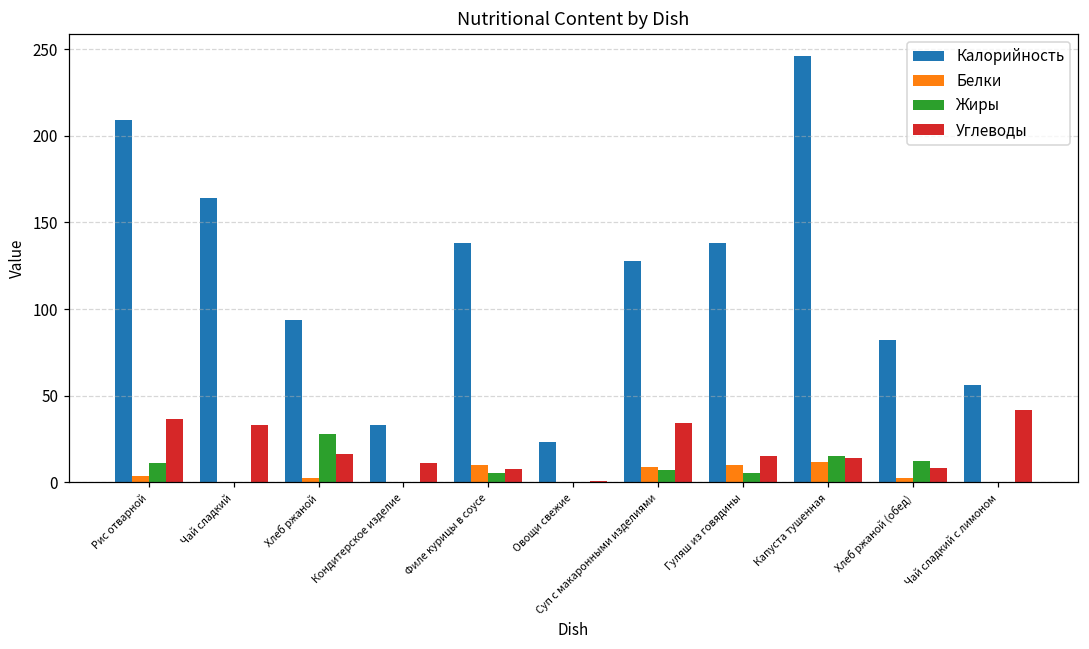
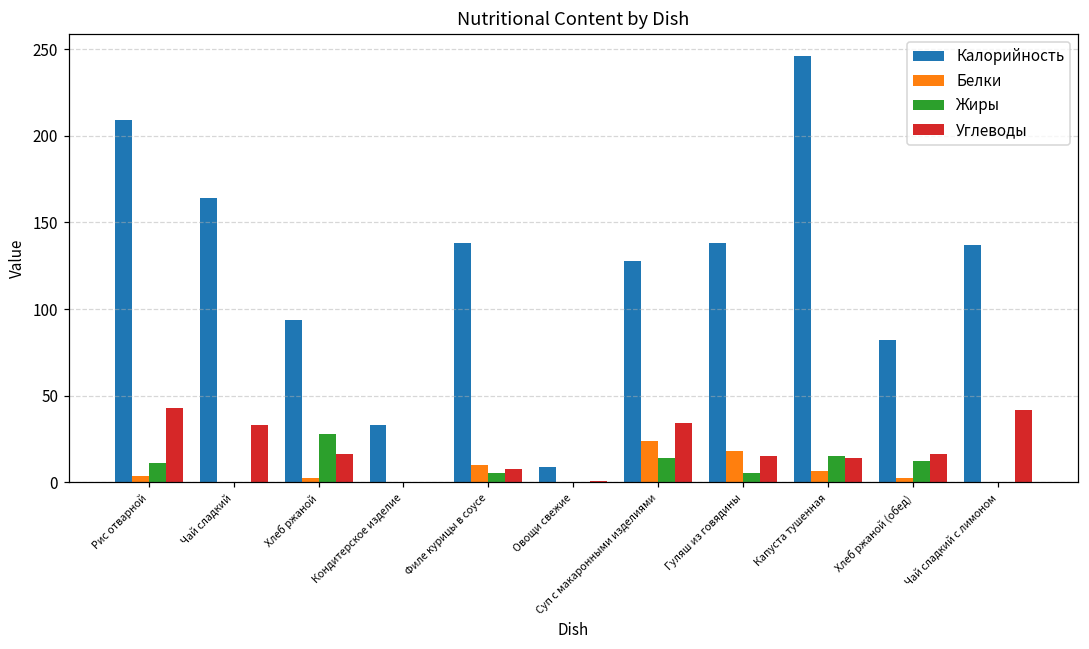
Углеводы, Рис отварной: 37 -> 43
Углеводы, Кондитерское изделие: 11 -> 0
Калорийность, Овощи свежие: 23 -> 9
Белки, Суп с макаронными изделиями: 9 -> 24
Жиры, Суп с макаронными изделиями: 7 -> 14
Белки, Гуляш из говядины: 10 -> 18
Белки, Капуста тушенная: 12 -> 6
Углеводы, Хлеб ржаной (обед): 8 -> 16
Калорийность, Чай сладкий с лимоном: 56 -> 137
